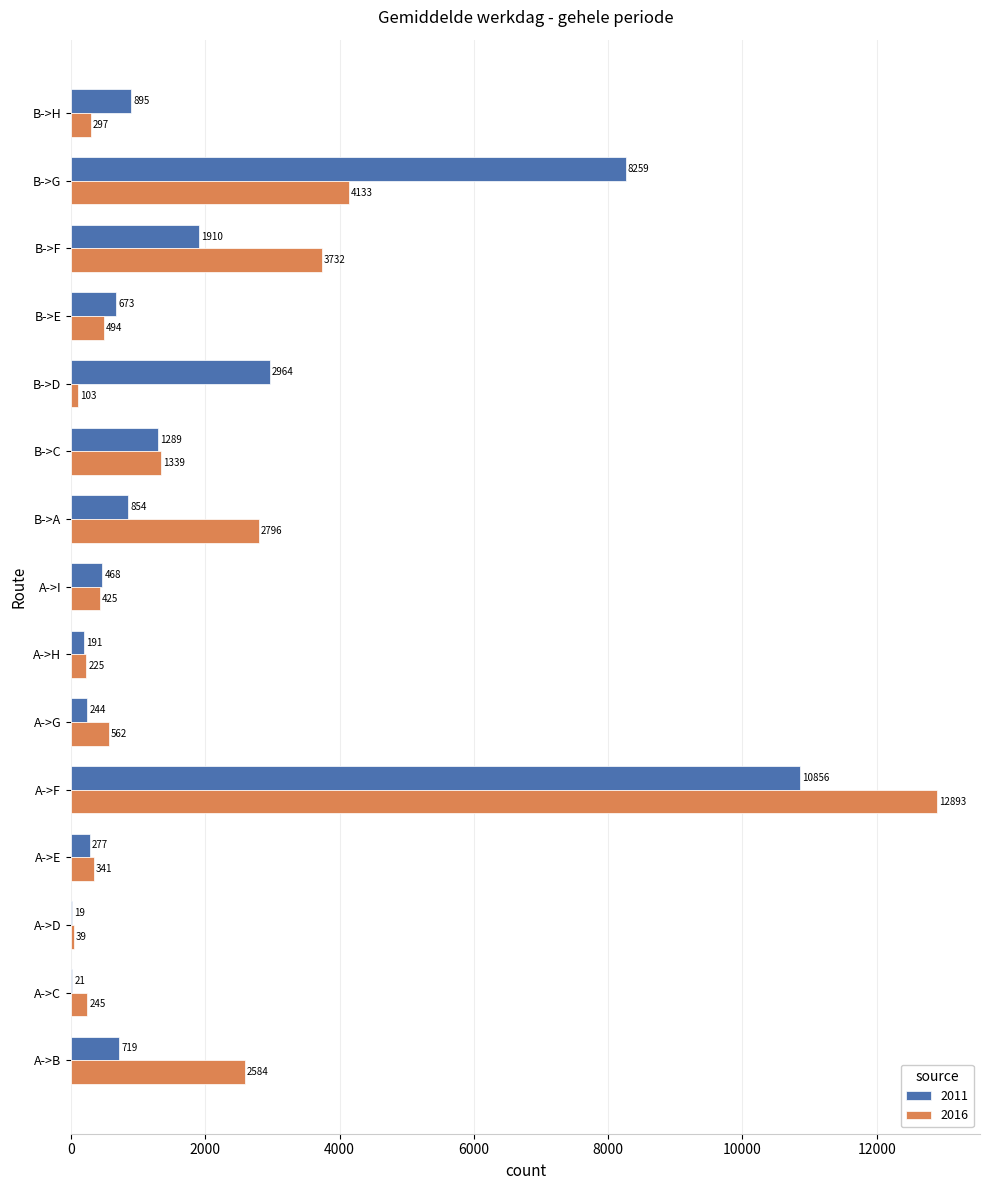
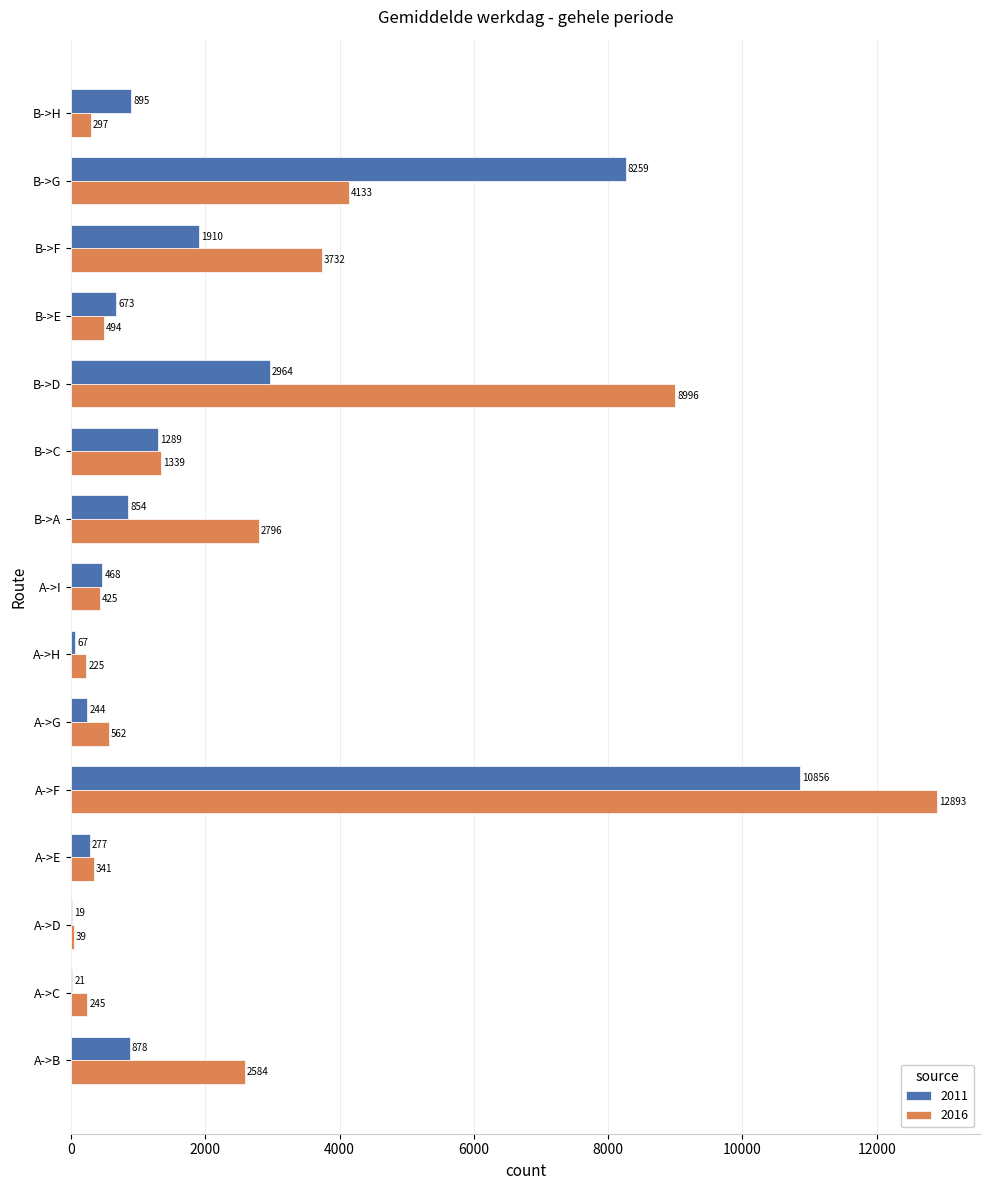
2016, B->D: 103 -> 8996
2011, A->H: 191 -> 67
2011, A->B: 719 -> 878
